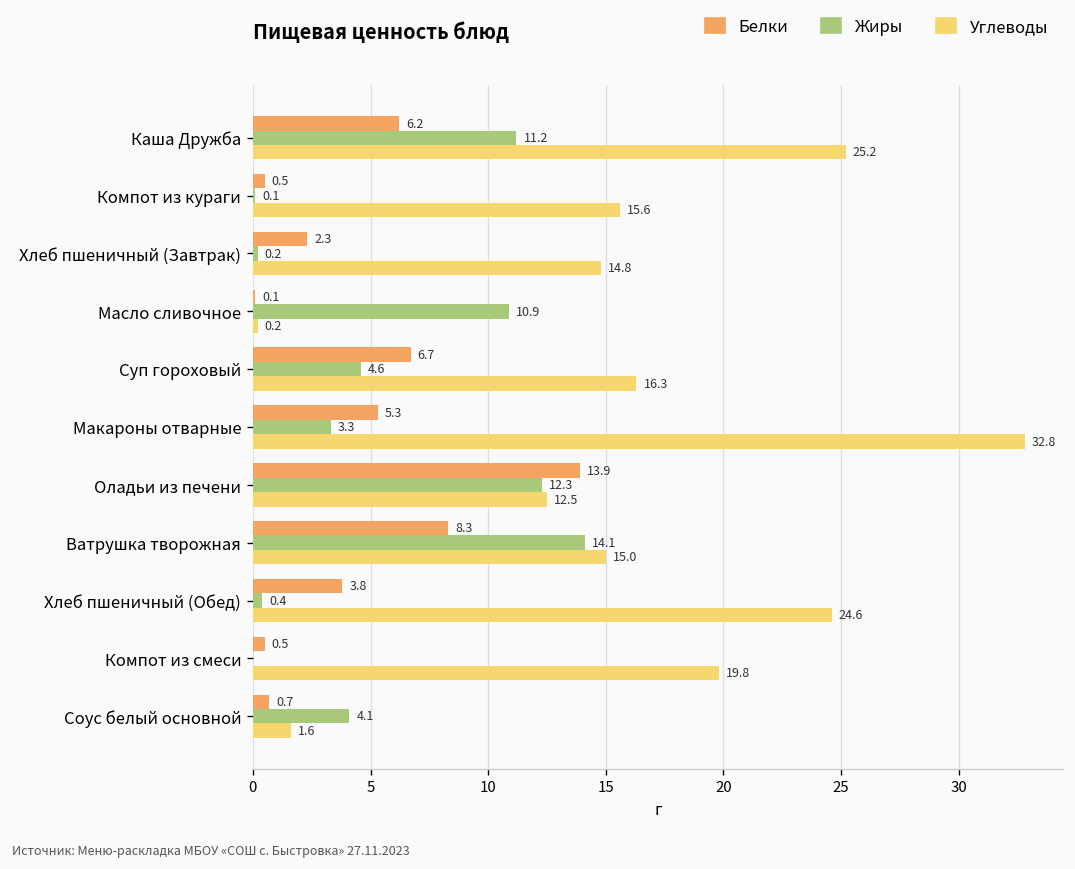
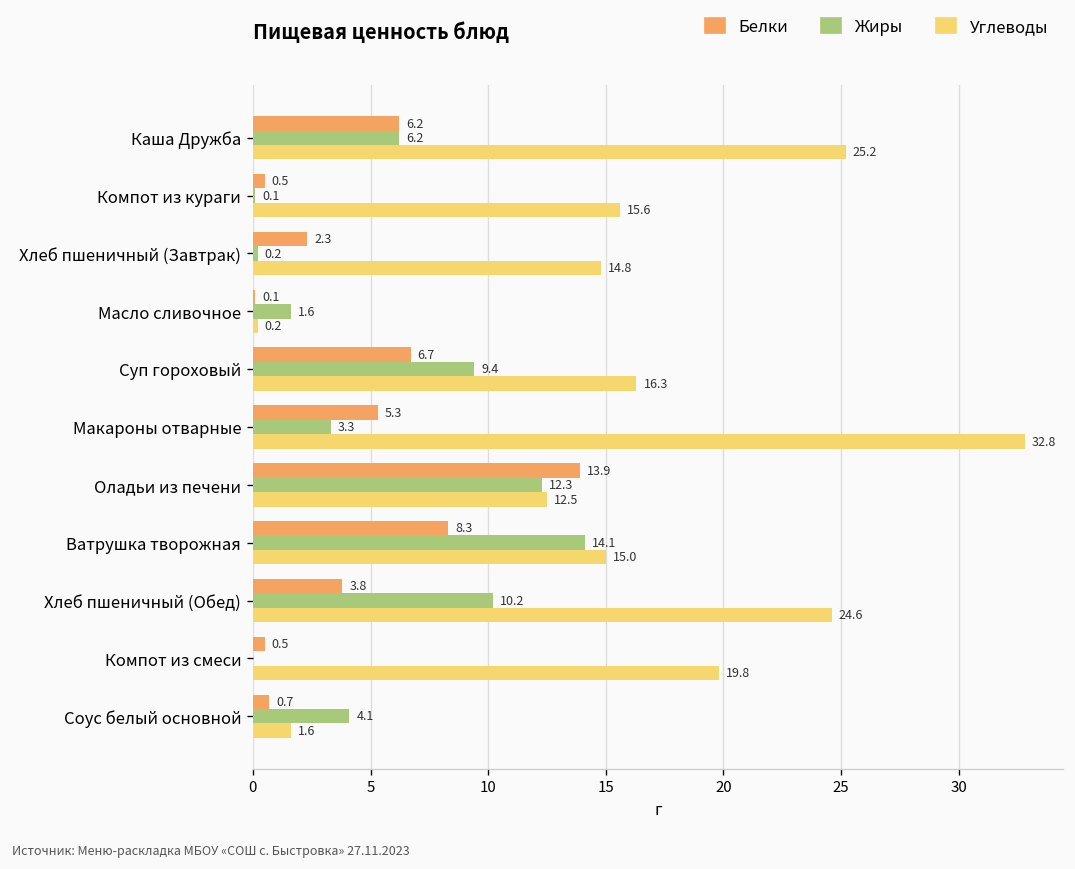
Жиры, Каша Дружба: 11.2 -> 6.2
Жиры, Масло сливочное: 10.9 -> 1.6
Жиры, Суп гороховый: 4.6 -> 9.4
Жиры, Хлеб пшеничный (Обед): 0.4 -> 10.2
